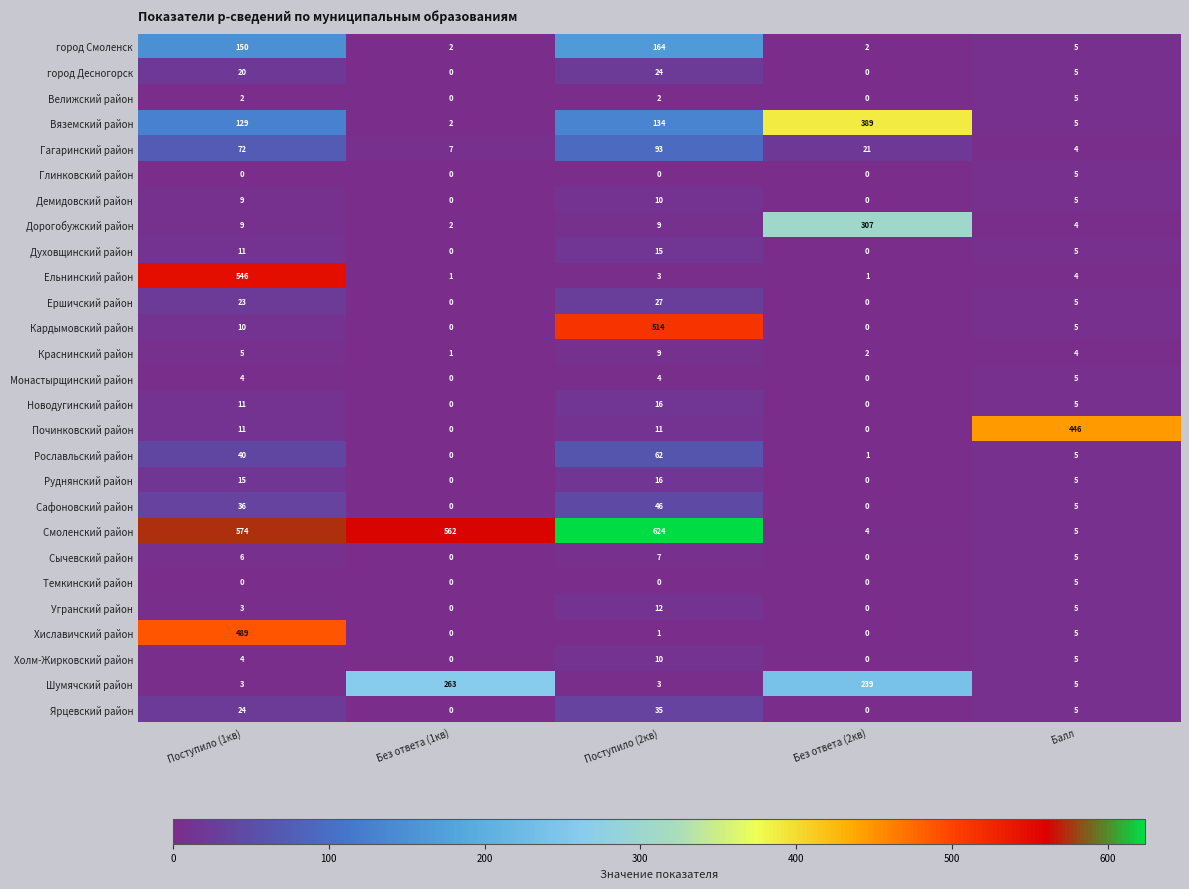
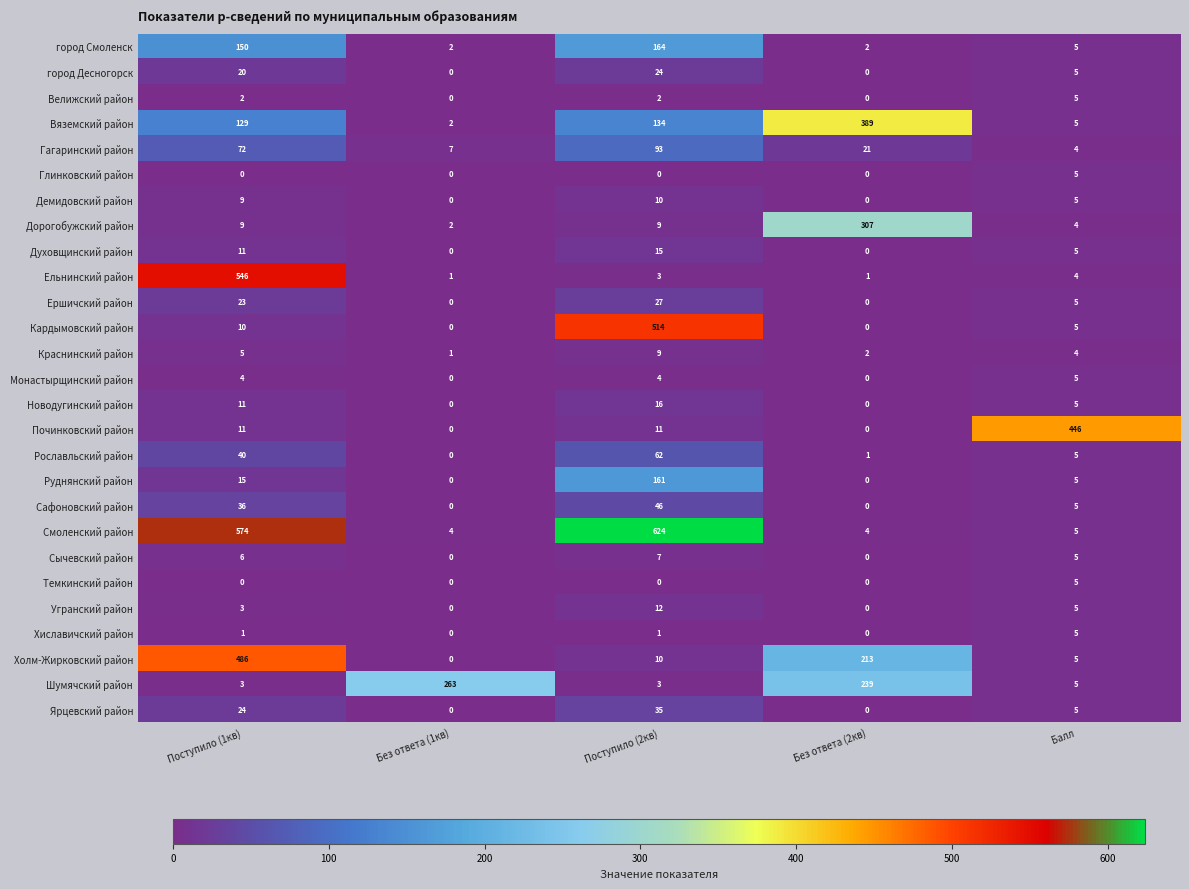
Руднянский район, Поступило (2кв): 16 -> 161
Смоленский район, Без ответа (1кв): 562 -> 4
Хиславичский район, Поступило (1кв): 489 -> 1
Холм-Жирковский район, Поступило (1кв): 4 -> 486
Холм-Жирковский район, Без ответа (2кв): 0 -> 213
